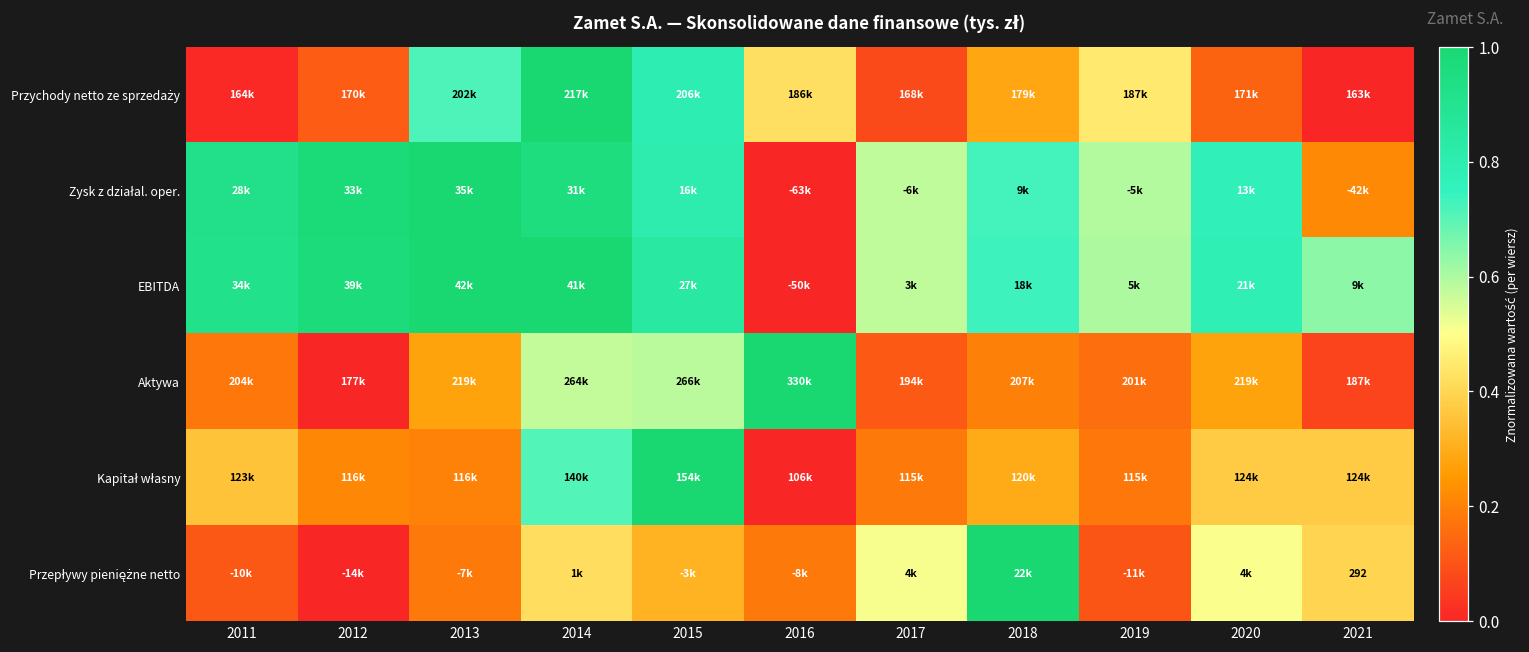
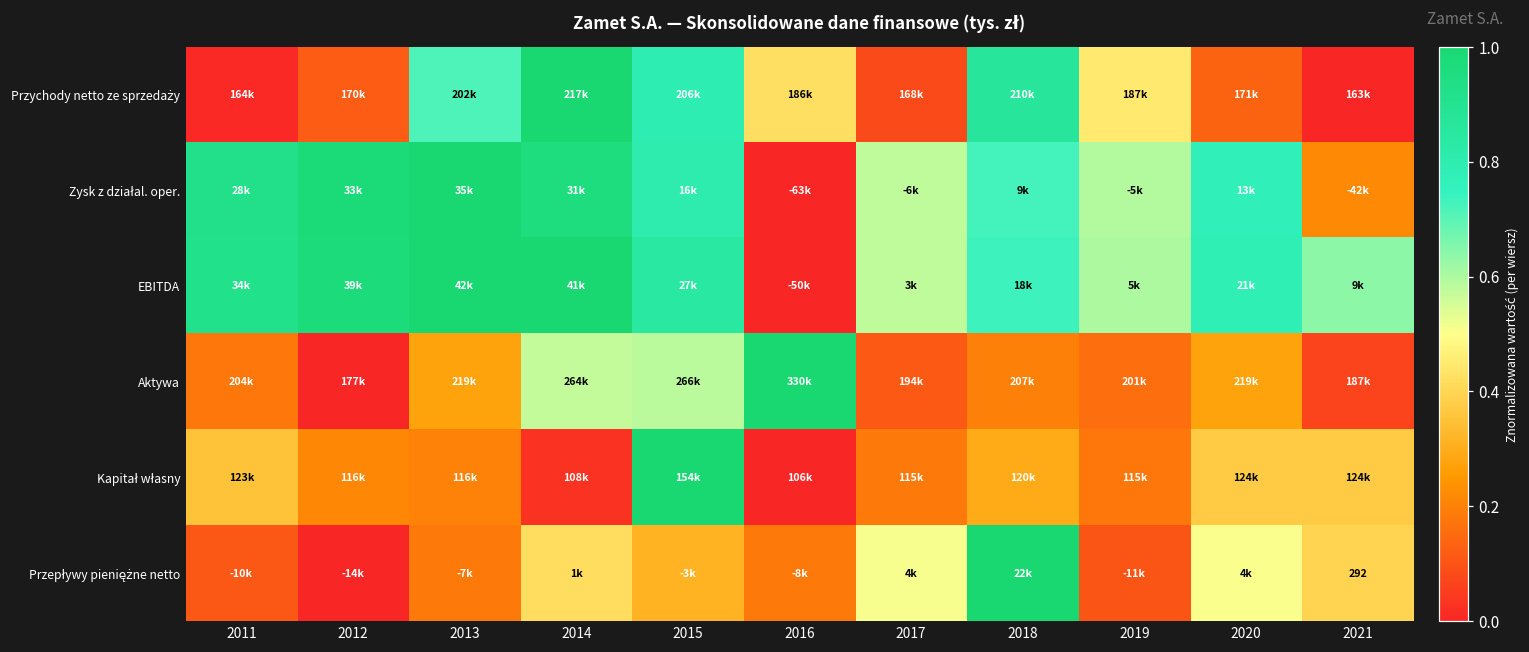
Przychody netto ze sprzedaży, 2018: 179k -> 210k
Kapitał własny, 2014: 140k -> 108k
